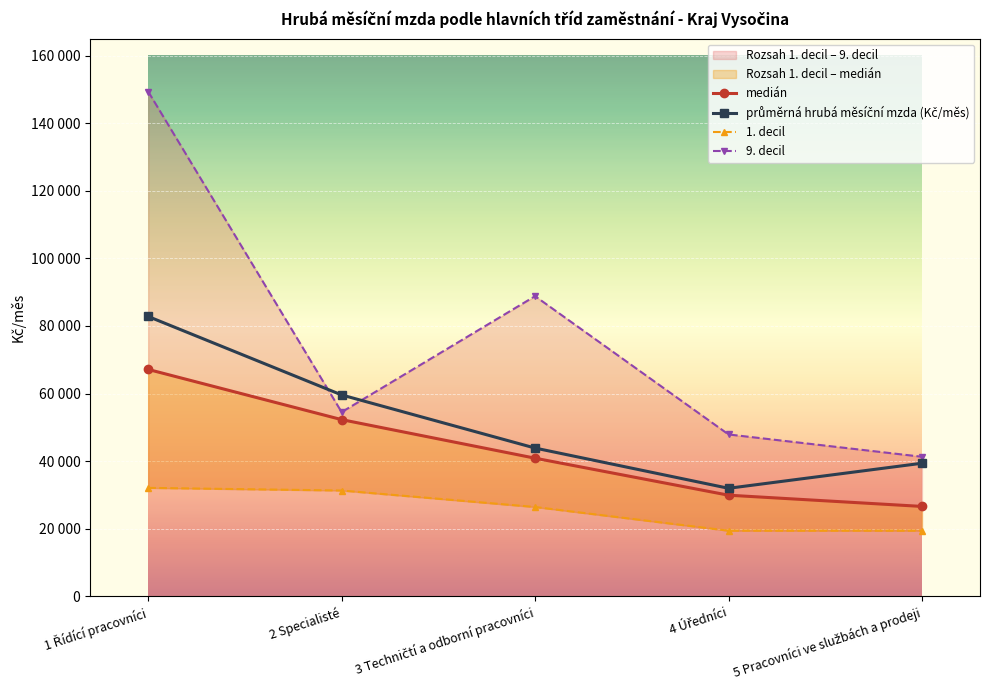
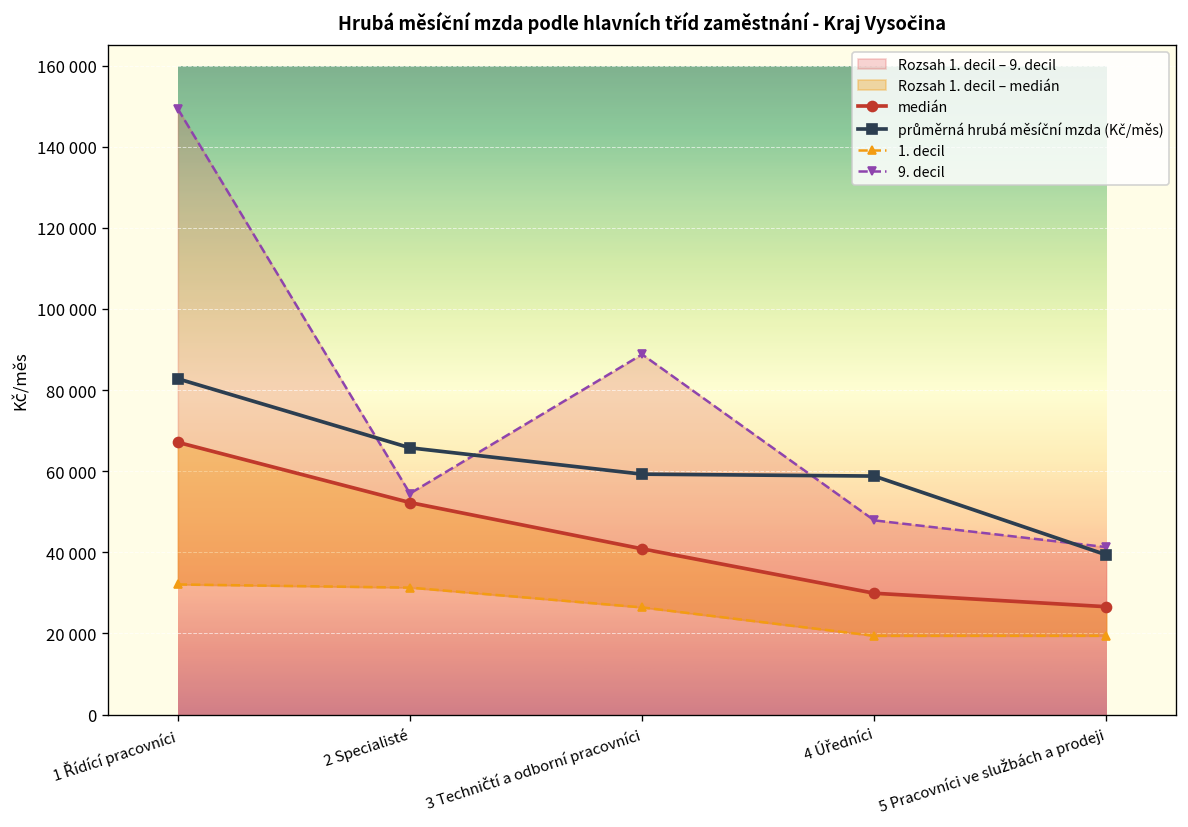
průměrná hrubá měsíční mzda (Kč/měs), 2 Specialisté: 60000 -> 66000
průměrná hrubá měsíční mzda (Kč/měs), 3 Techničtí a odborní pracovníci: 44000 -> 59000
průměrná hrubá měsíční mzda (Kč/měs), 4 Úředníci: 32000 -> 59000
